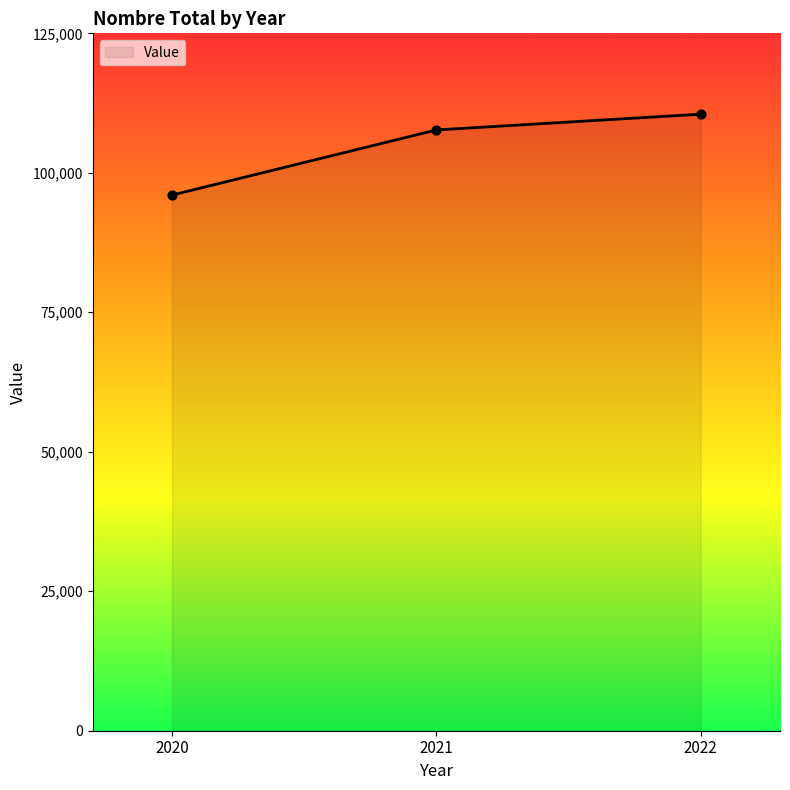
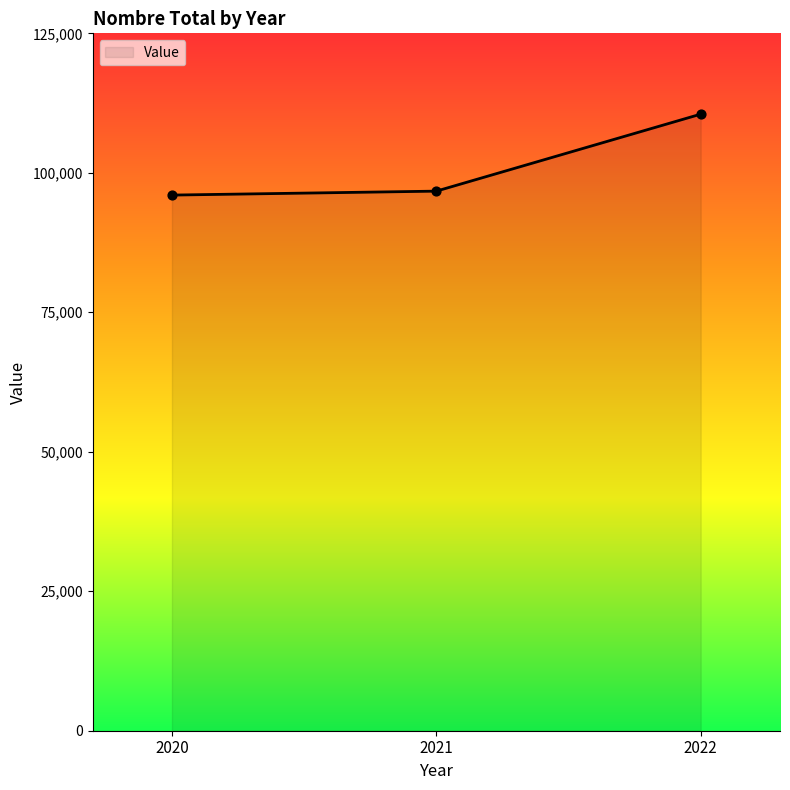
2021: 108,000 -> 97,000
